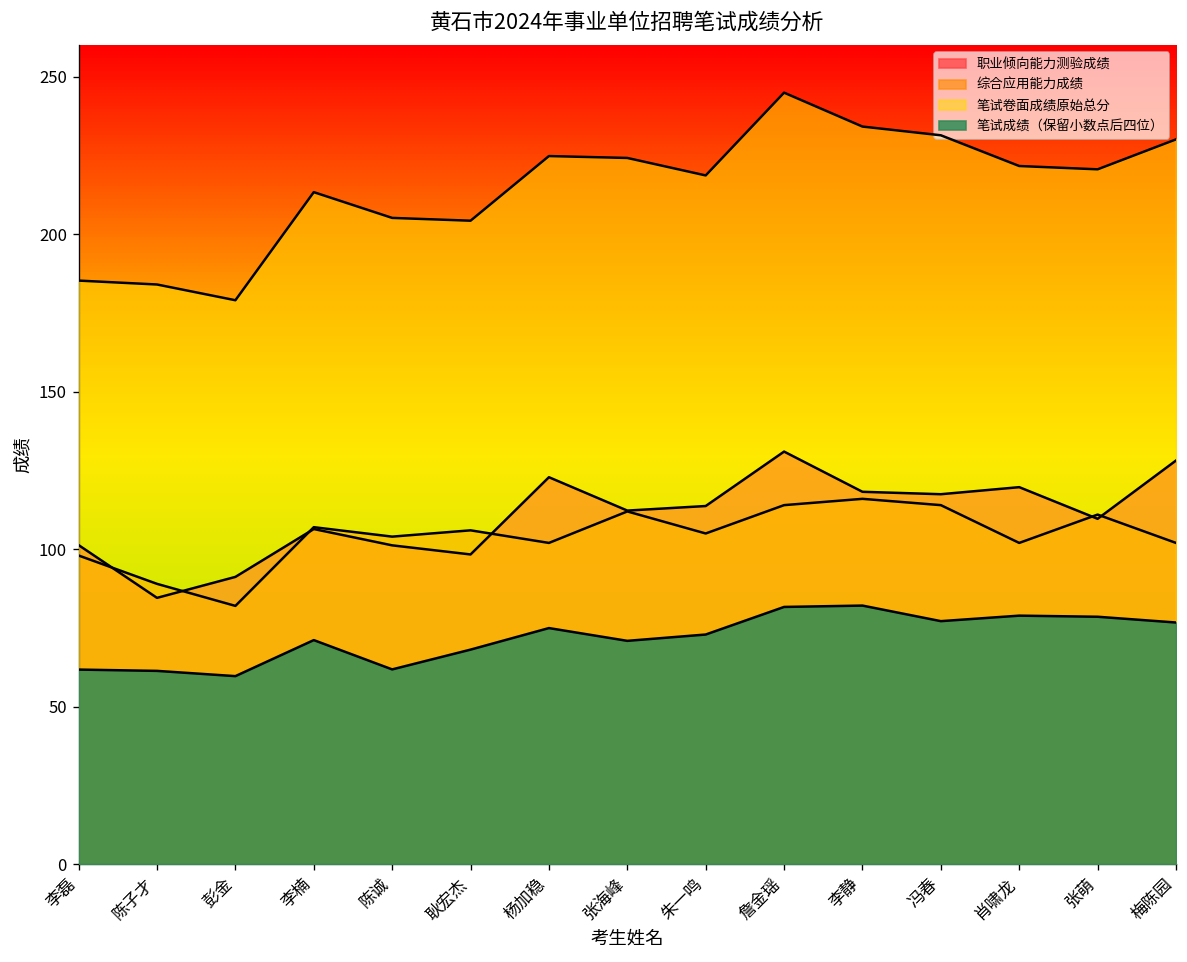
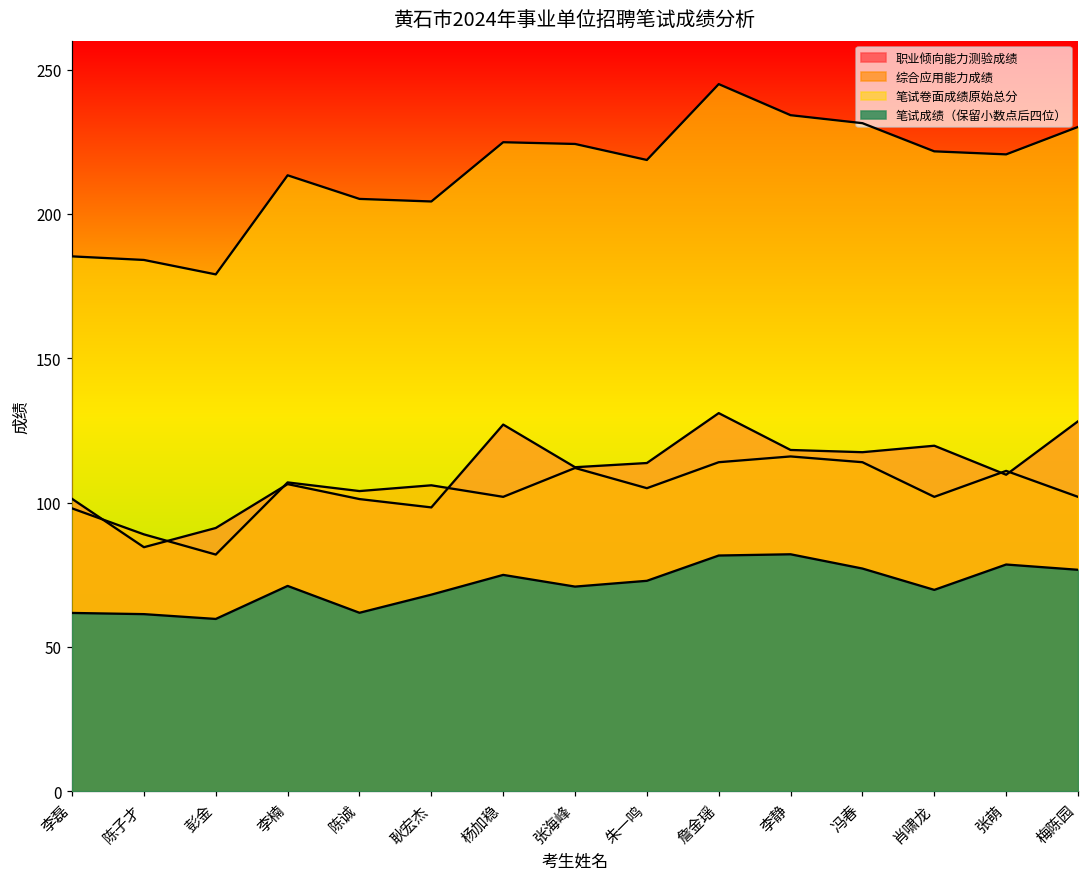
职业倾向能力测验成绩, 杨加稳: 123 -> 127
笔试成绩（保留小数点后四位）, 肖啸龙: 79 -> 70
